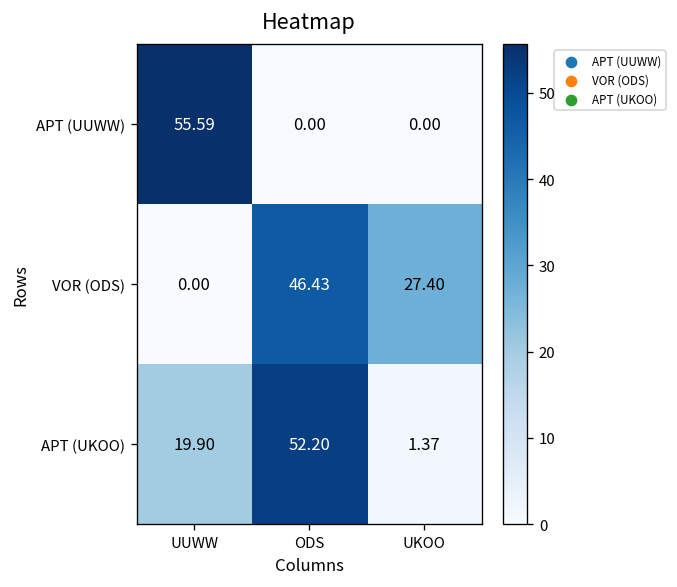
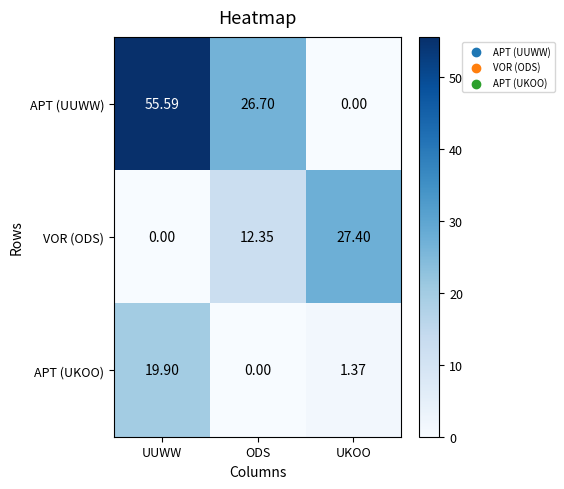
APT (UUWW), ODS: 0.00 -> 26.70
VOR (ODS), ODS: 46.43 -> 12.35
APT (UKOO), ODS: 52.20 -> 0.00
